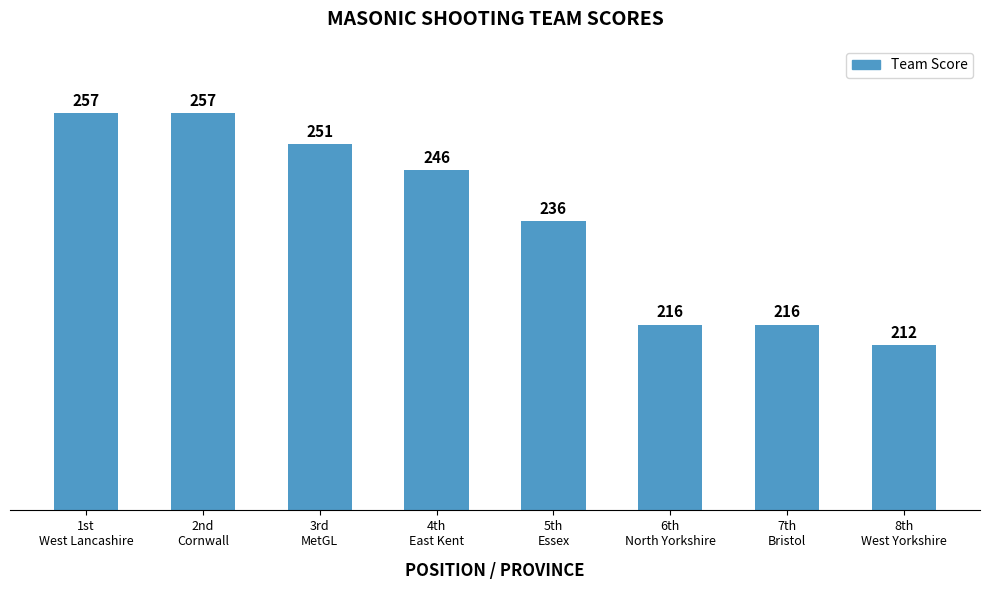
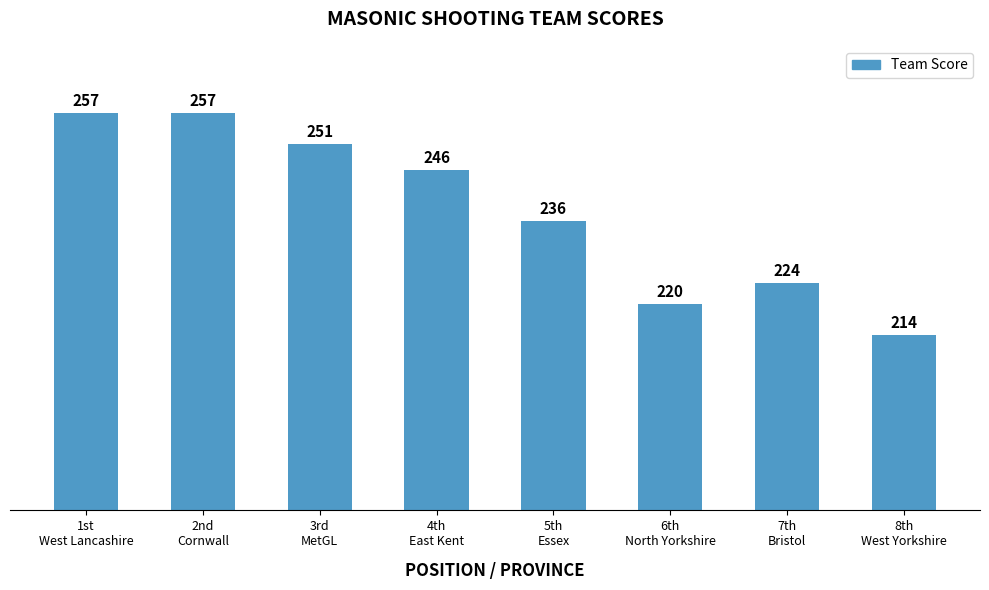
6th North Yorkshire: 216 -> 220
7th Bristol: 216 -> 224
8th West Yorkshire: 212 -> 214
